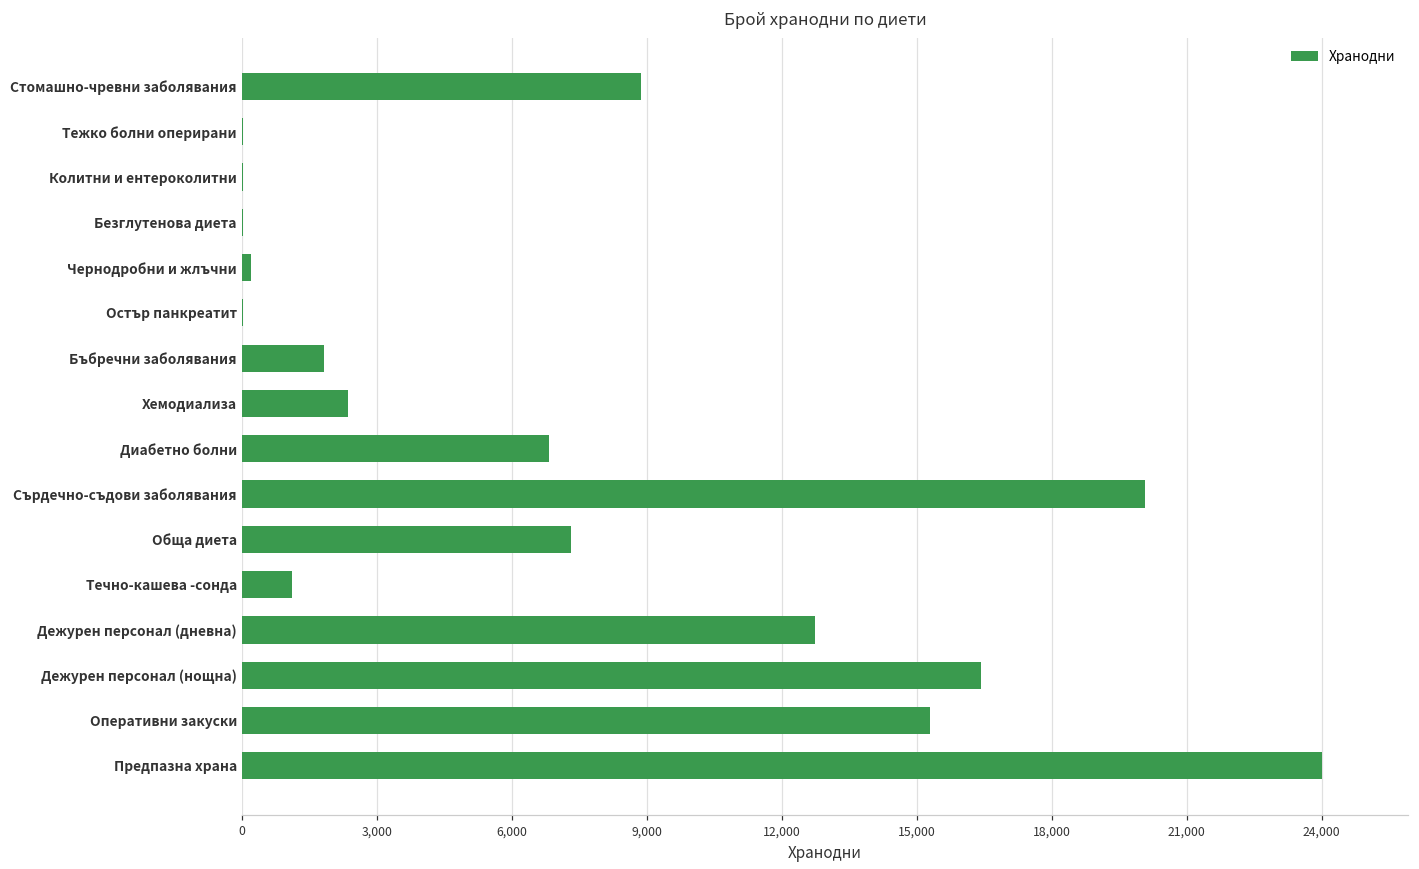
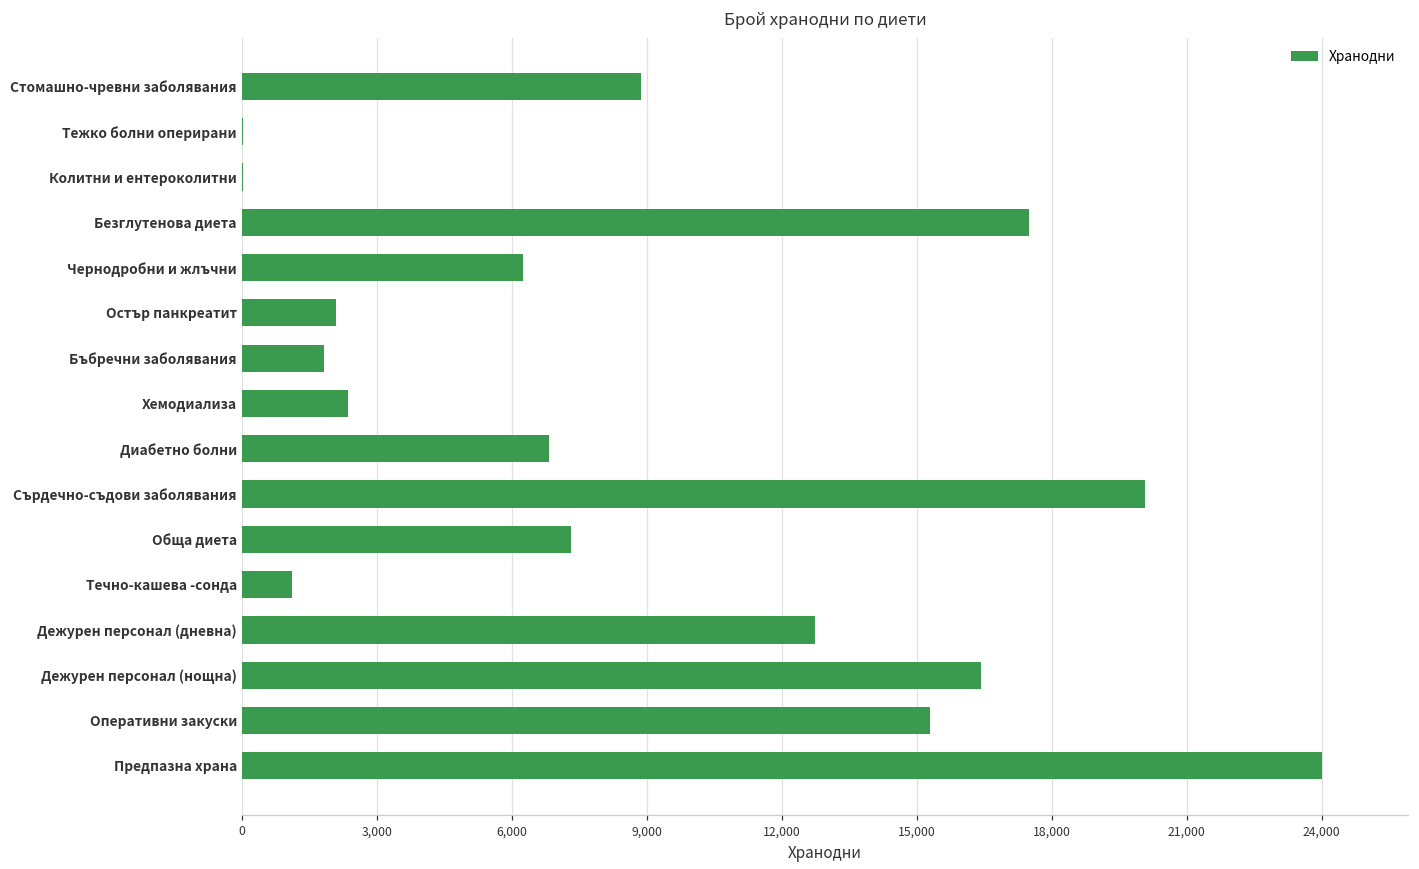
Безглутенова диета: 0 -> 17,500
Чернодробни и жлъчни: 200 -> 6,300
Остър панкреатит: 0 -> 2,100
